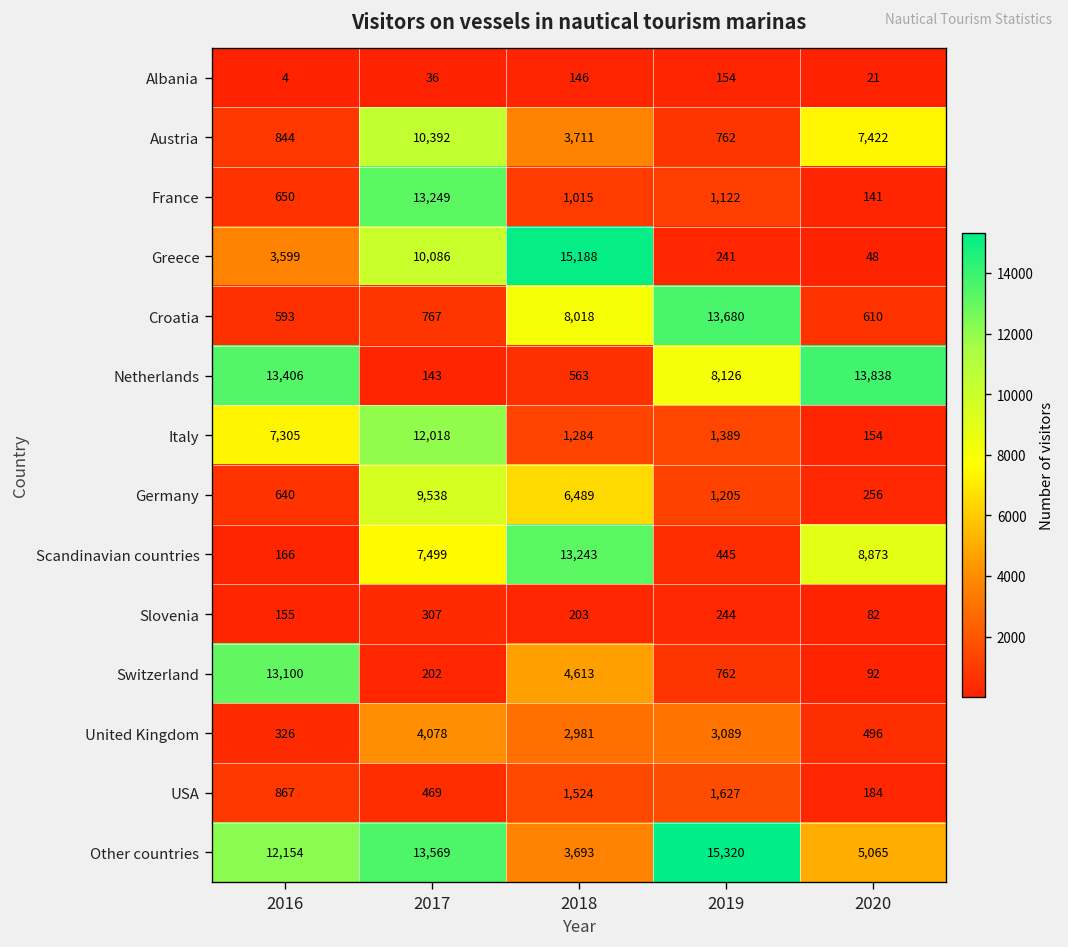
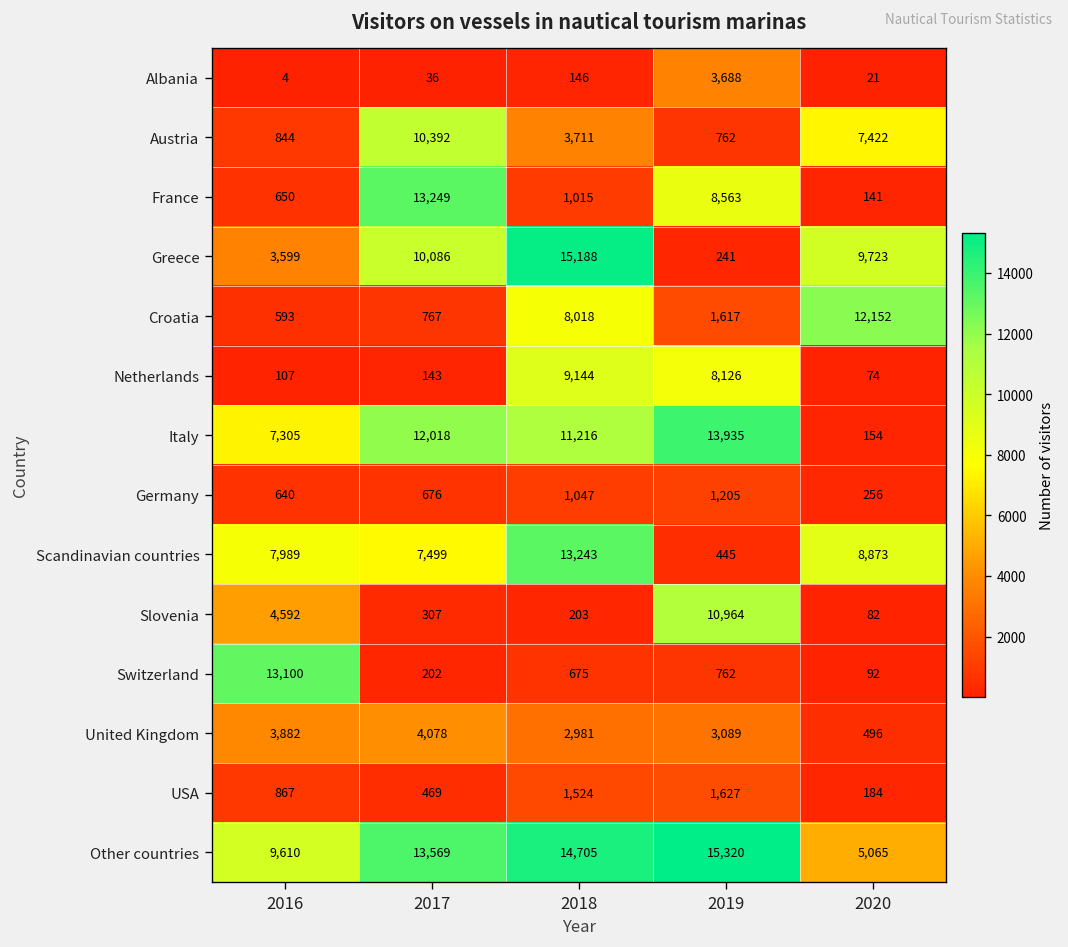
Albania, 2019: 154 -> 3,688
France, 2019: 1,122 -> 8,563
Greece, 2020: 48 -> 9,723
Croatia, 2019: 13,680 -> 1,617
Croatia, 2020: 610 -> 12,152
Netherlands, 2016: 13,406 -> 107
Netherlands, 2018: 563 -> 9,144
Netherlands, 2020: 13,838 -> 74
Italy, 2018: 1,284 -> 11,216
Italy, 2019: 1,389 -> 13,935
Germany, 2017: 9,538 -> 676
Germany, 2018: 6,489 -> 1,047
Scandinavian countries, 2016: 166 -> 7,989
Slovenia, 2016: 155 -> 4,592
Slovenia, 2019: 244 -> 10,964
Switzerland, 2018: 4,613 -> 675
United Kingdom, 2016: 326 -> 3,882
Other countries, 2016: 12,154 -> 9,610
Other countries, 2018: 3,693 -> 14,705
